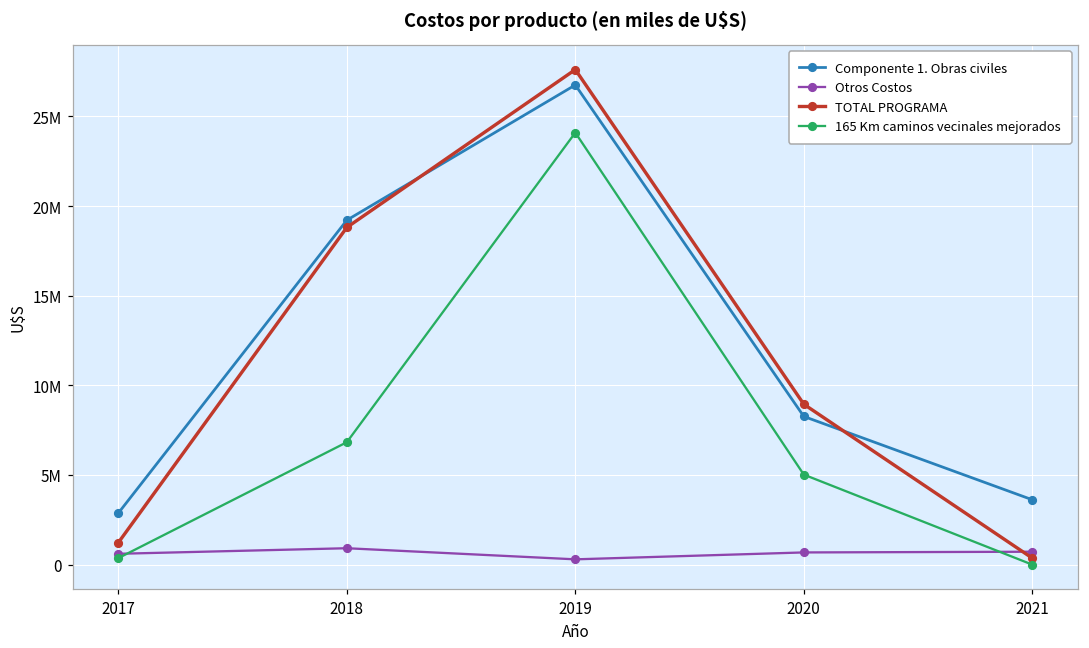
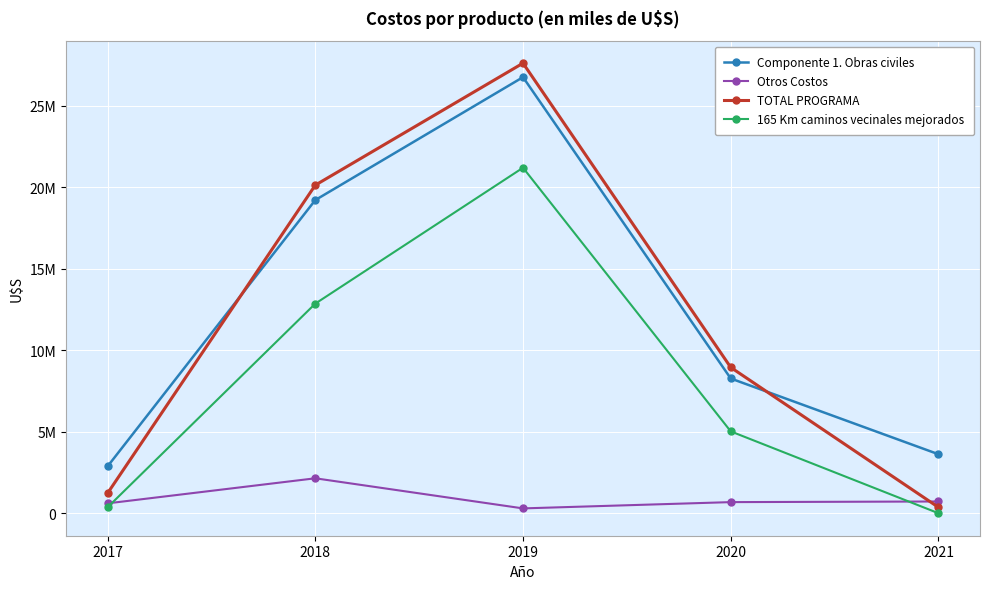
Otros Costos, 2018: 900000 -> 2100000
TOTAL PROGRAMA, 2018: 18800000 -> 20100000
165 Km caminos vecinales mejorados, 2018: 6800000 -> 12900000
165 Km caminos vecinales mejorados, 2019: 24100000 -> 21200000
